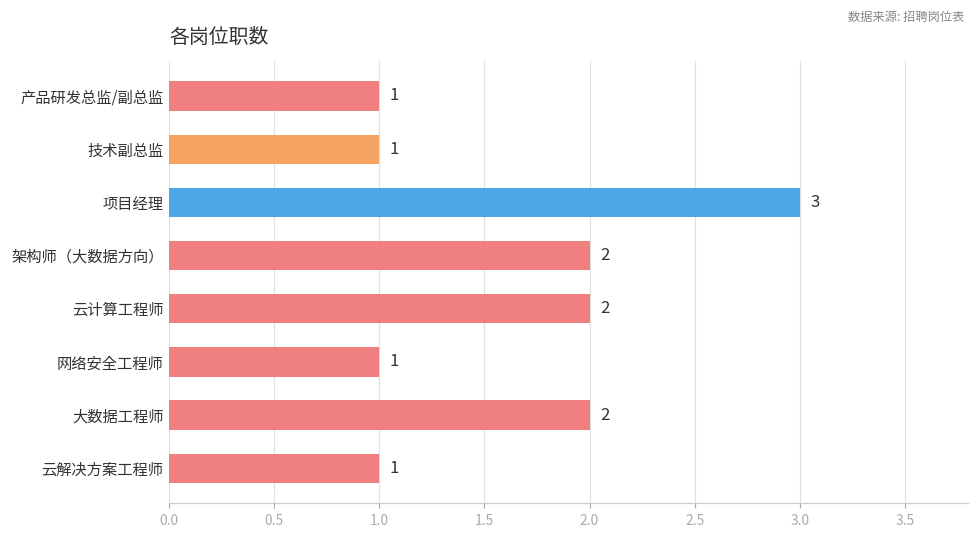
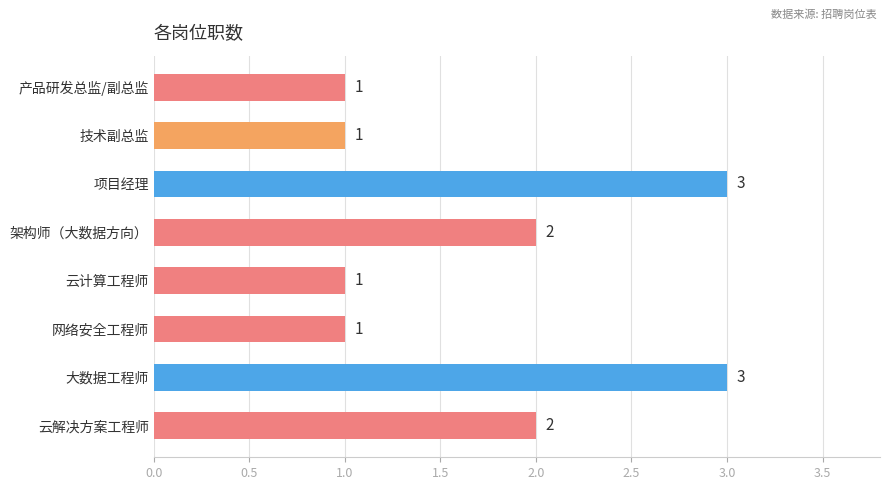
云计算工程师: 2 -> 1
大数据工程师: 2 -> 3
云解决方案工程师: 1 -> 2
